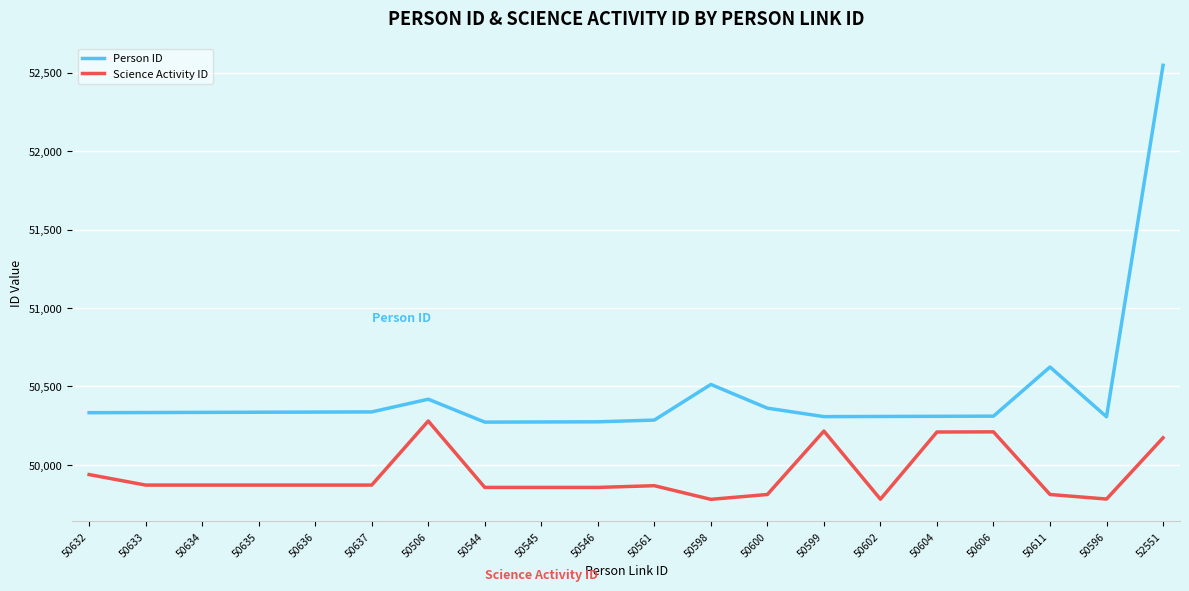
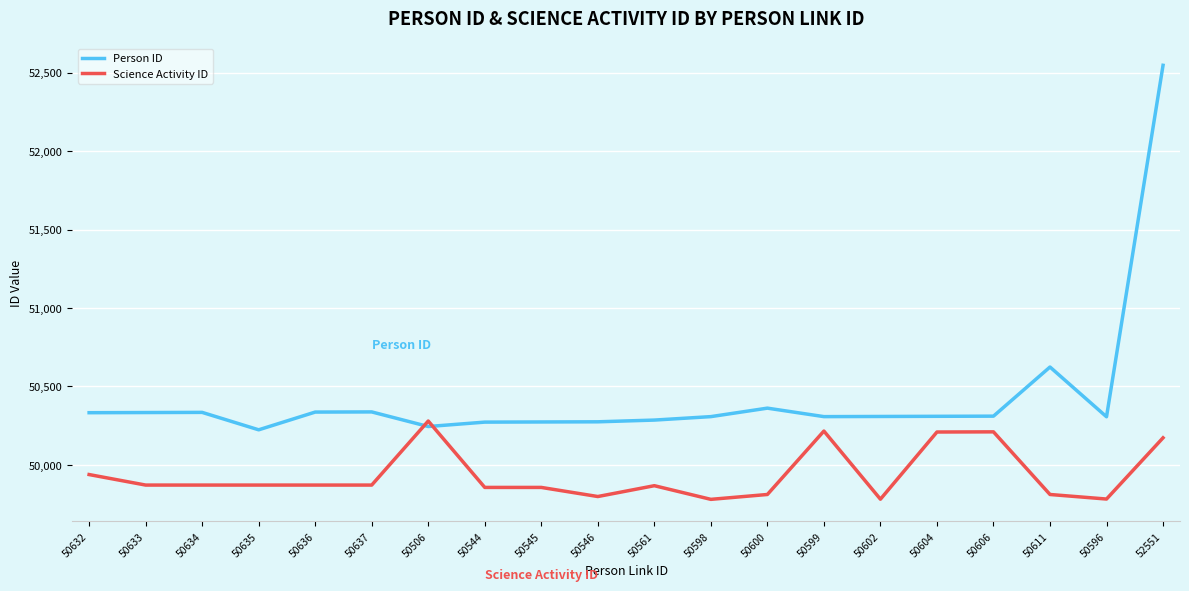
Person ID, 50635: 50,340 -> 50,220
Person ID, 50506: 50,420 -> 50,250
Science Activity ID, 50546: 49,860 -> 49,800
Person ID, 50598: 50,510 -> 50,310
